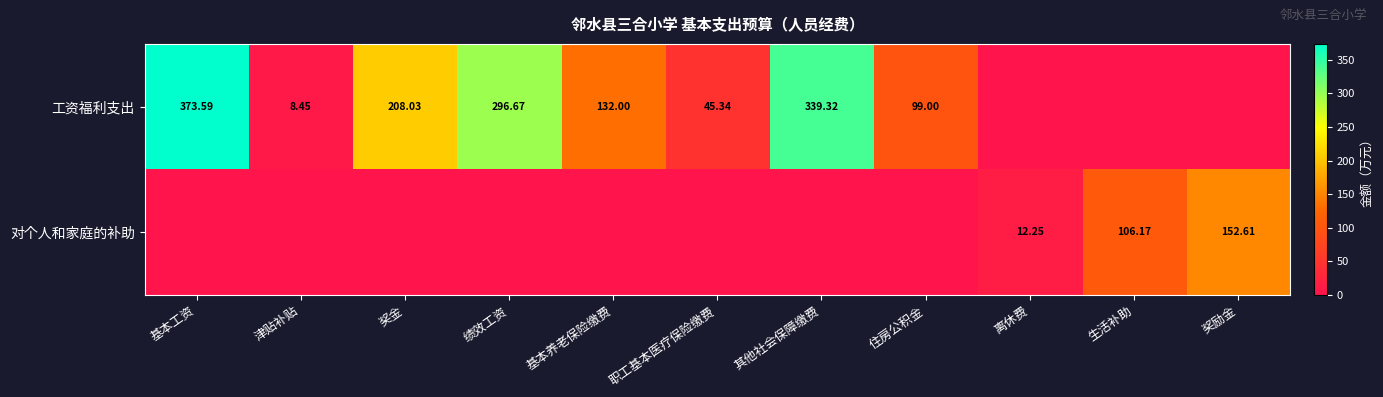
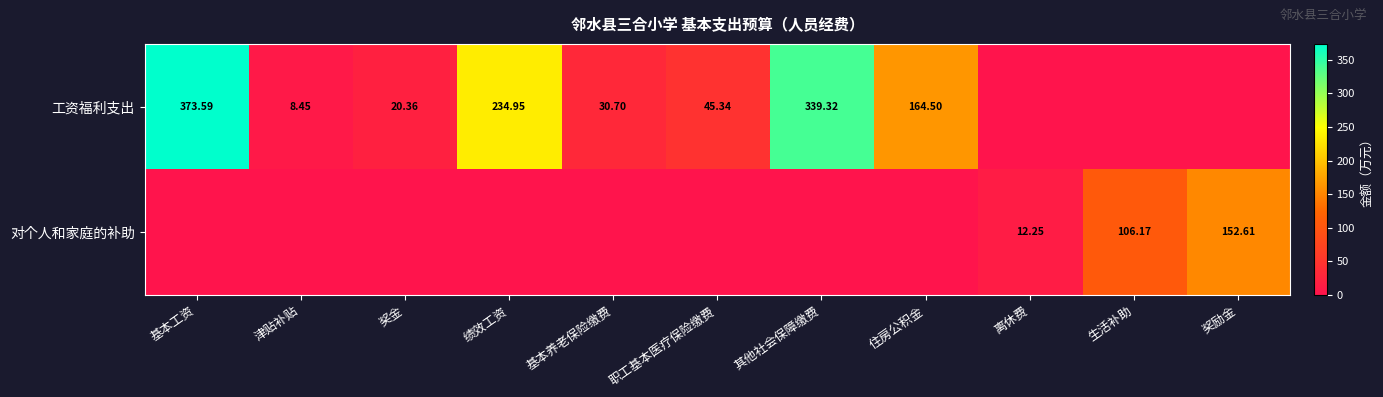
工资福利支出, 奖金: 208.03 -> 20.36
工资福利支出, 绩效工资: 296.67 -> 234.95
工资福利支出, 基本养老保险缴费: 132.00 -> 30.70
工资福利支出, 住房公积金: 99.00 -> 164.50
